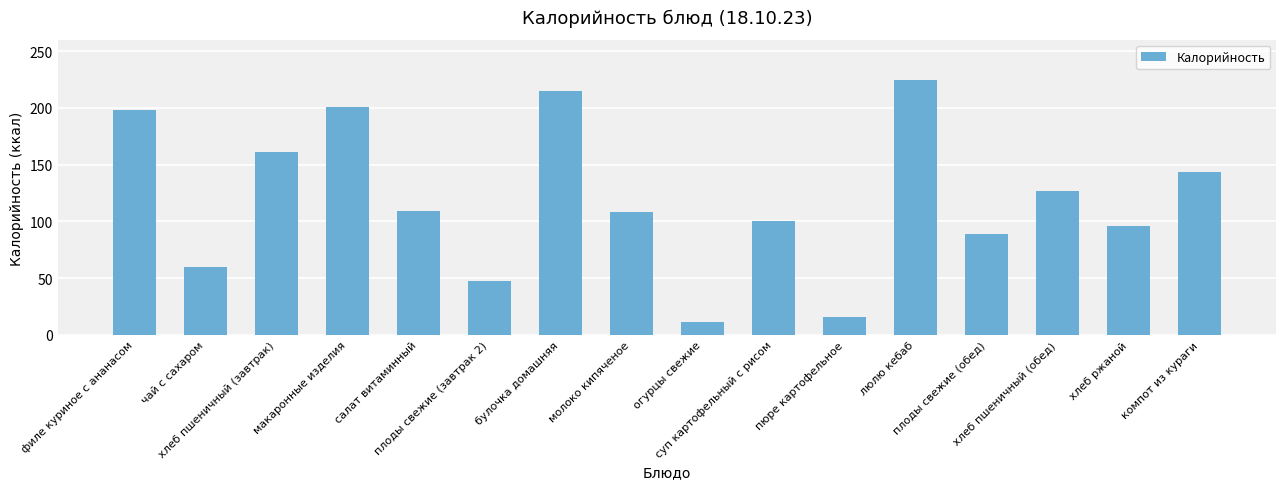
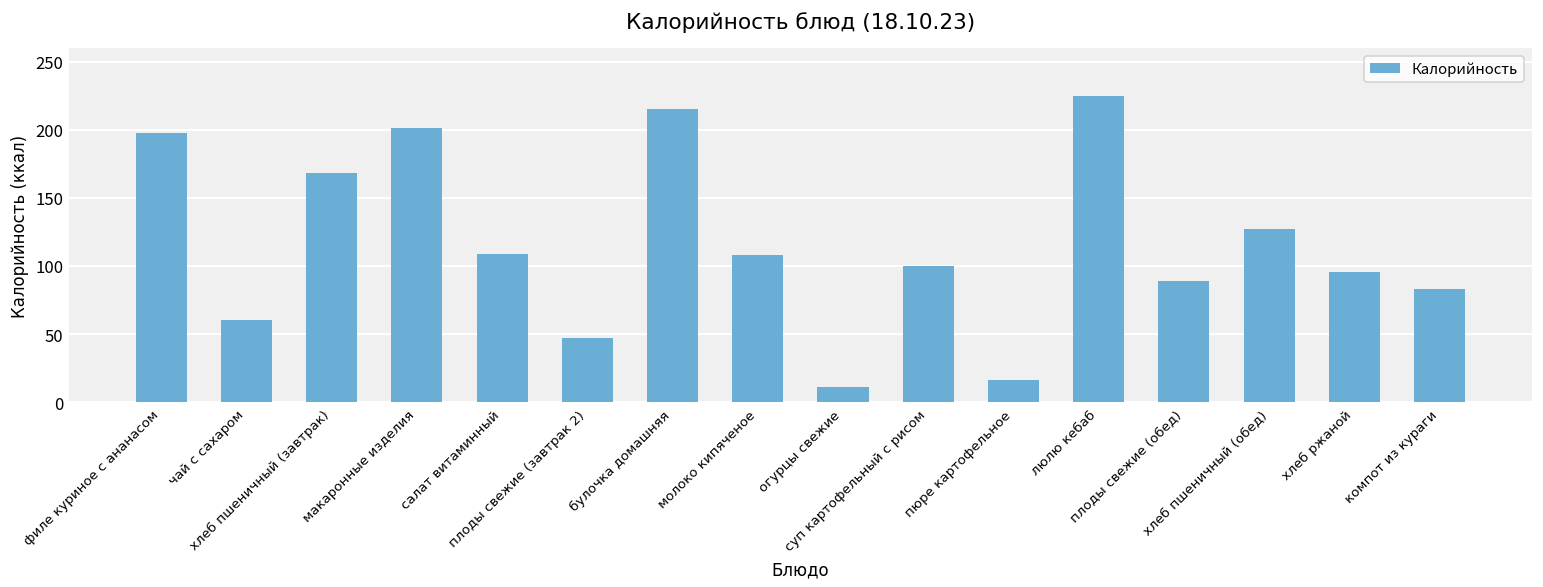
хлеб пшеничный (завтрак): 161 -> 168
компот из кураги: 144 -> 83
